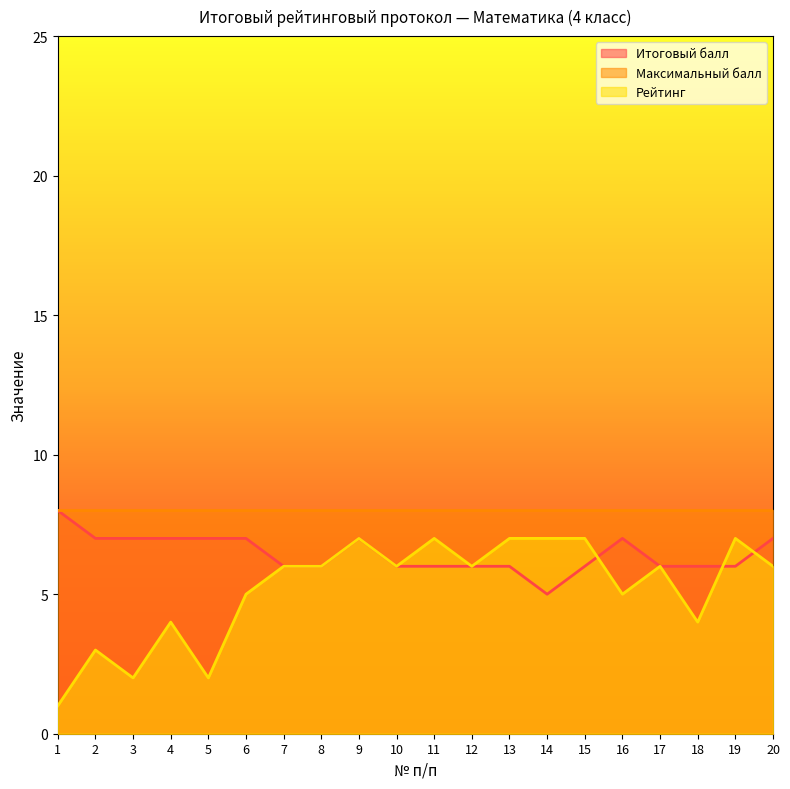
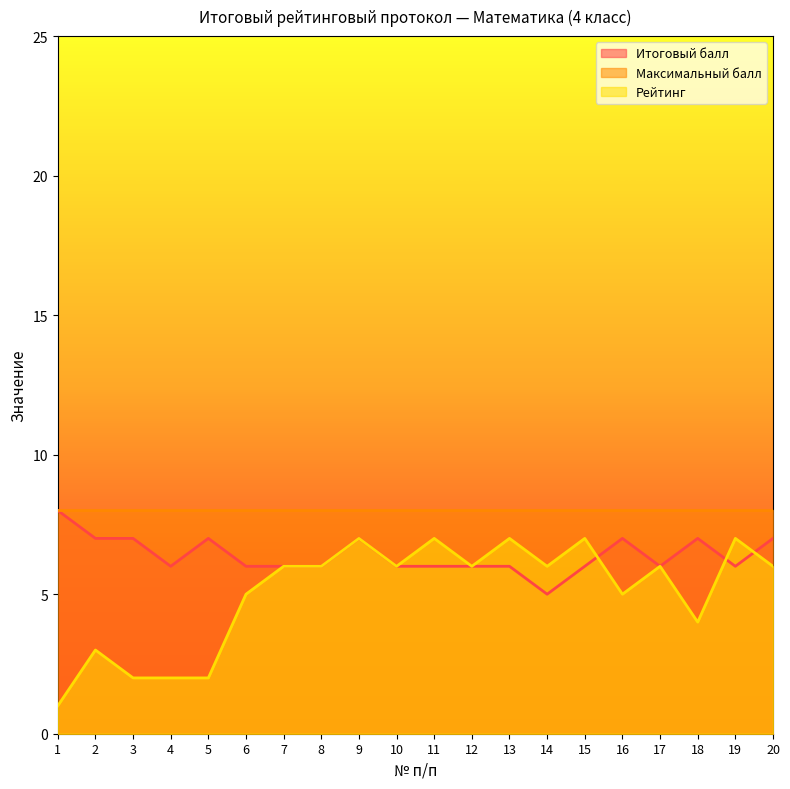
Итоговый балл, 4: 7 -> 6
Рейтинг, 4: 4 -> 2
Итоговый балл, 6: 7 -> 6
Рейтинг, 14: 7 -> 6
Итоговый балл, 18: 6 -> 7
